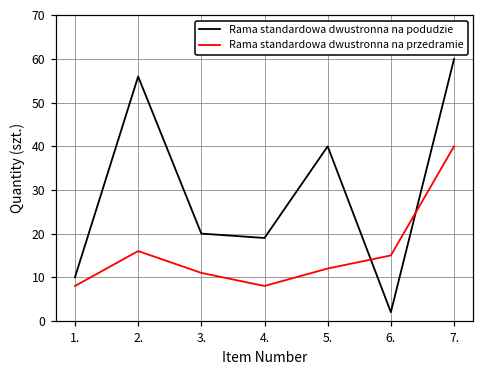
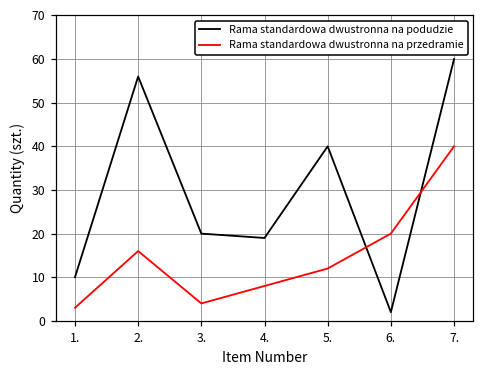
Rama standardowa dwustronna na przedramie, 1.: 8 -> 3
Rama standardowa dwustronna na przedramie, 3.: 11 -> 4
Rama standardowa dwustronna na przedramie, 6.: 15 -> 20
